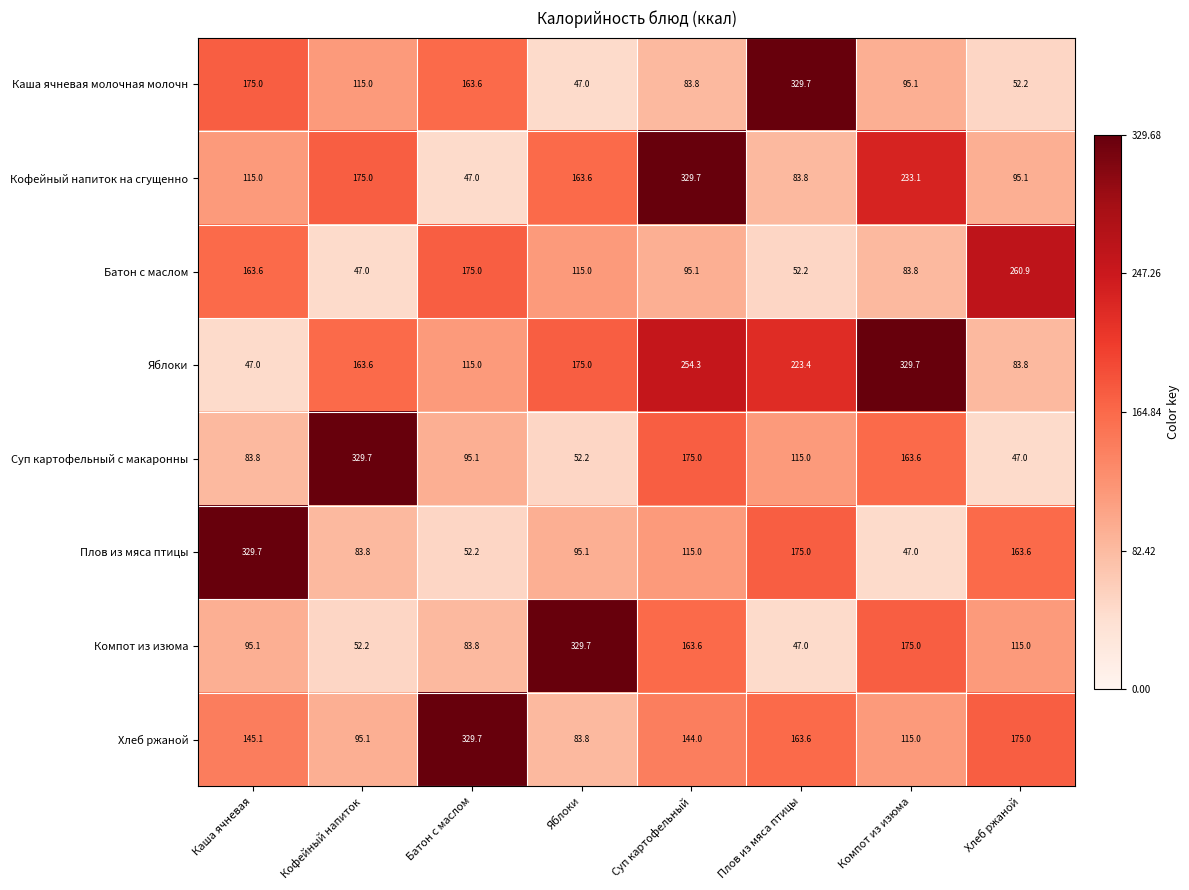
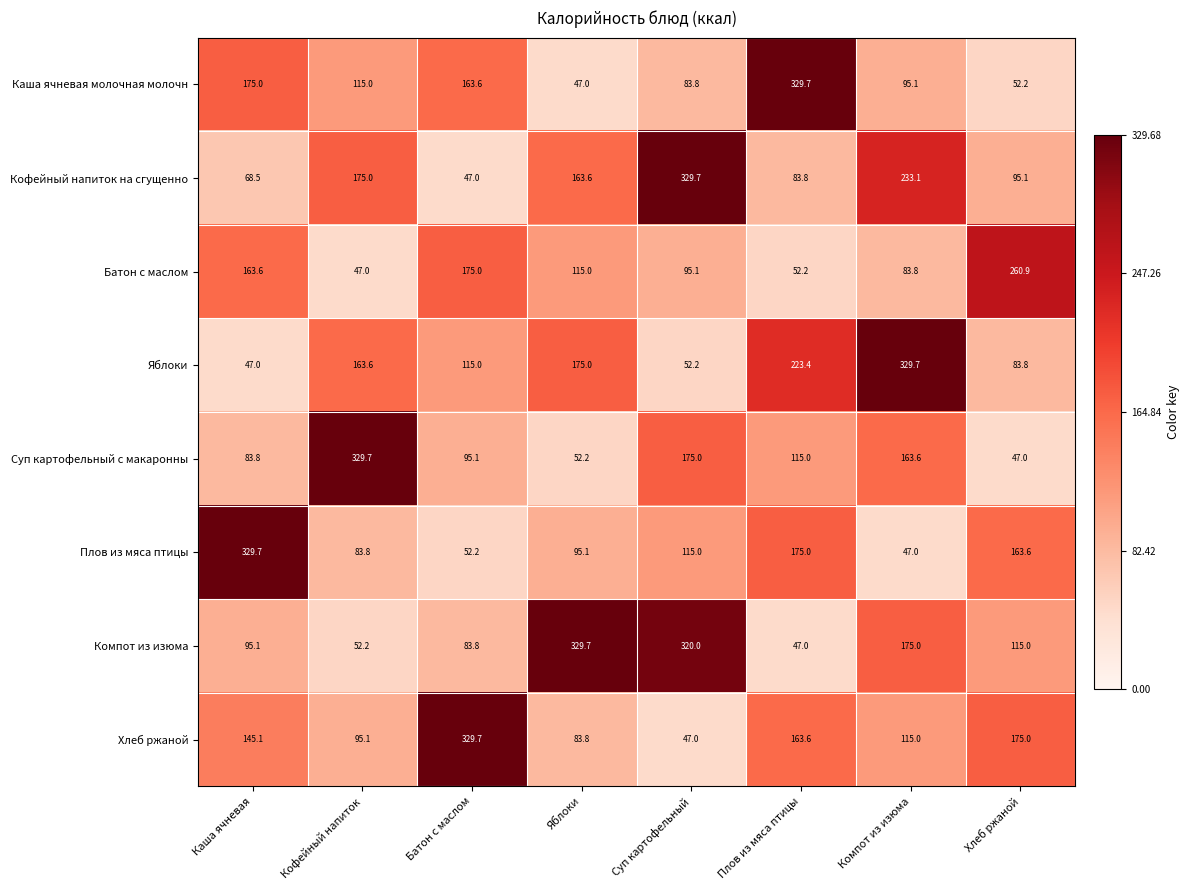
Кофейный напиток на сгущенно, Каша ячневая: 115.0 -> 68.5
Яблоки, Суп картофельный: 254.3 -> 52.2
Компот из изюма, Суп картофельный: 163.6 -> 320.0
Хлеб ржаной, Суп картофельный: 144.0 -> 47.0
